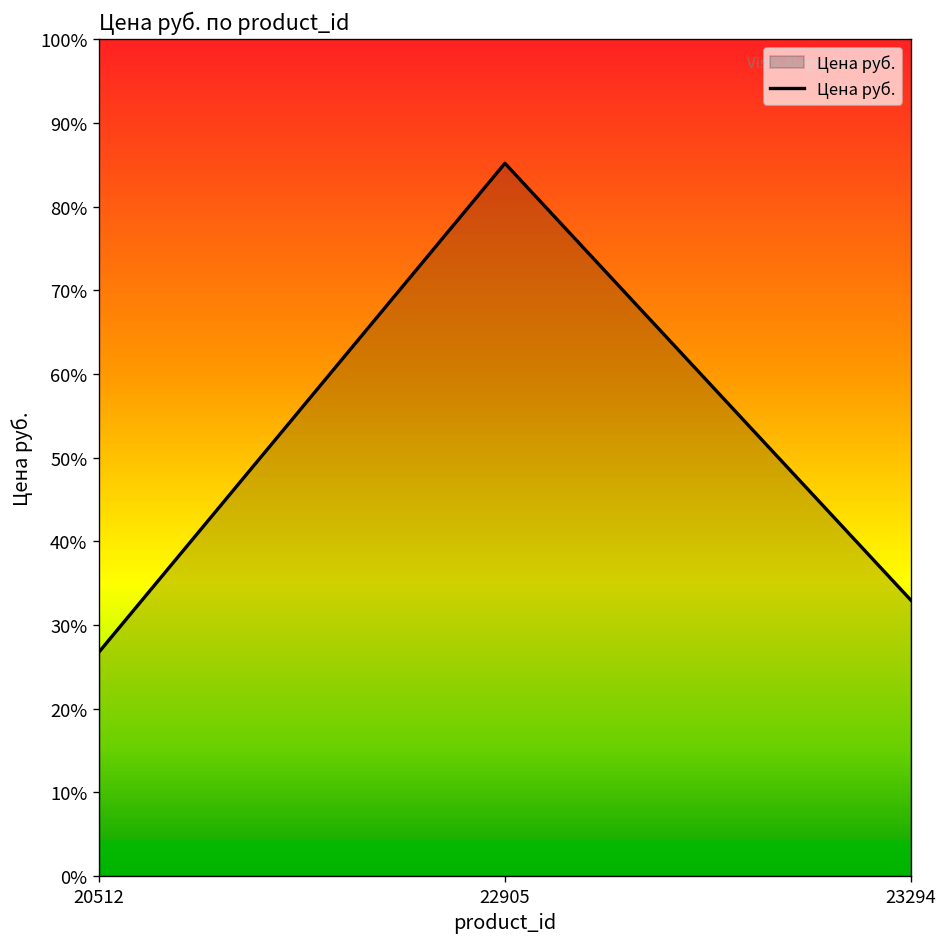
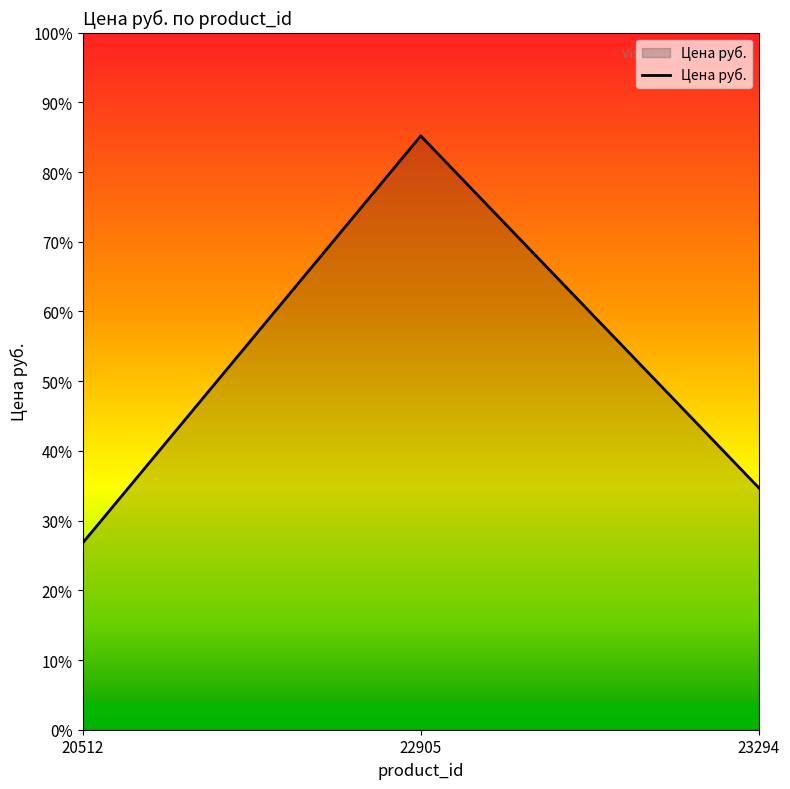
23294: 33% -> 35%
